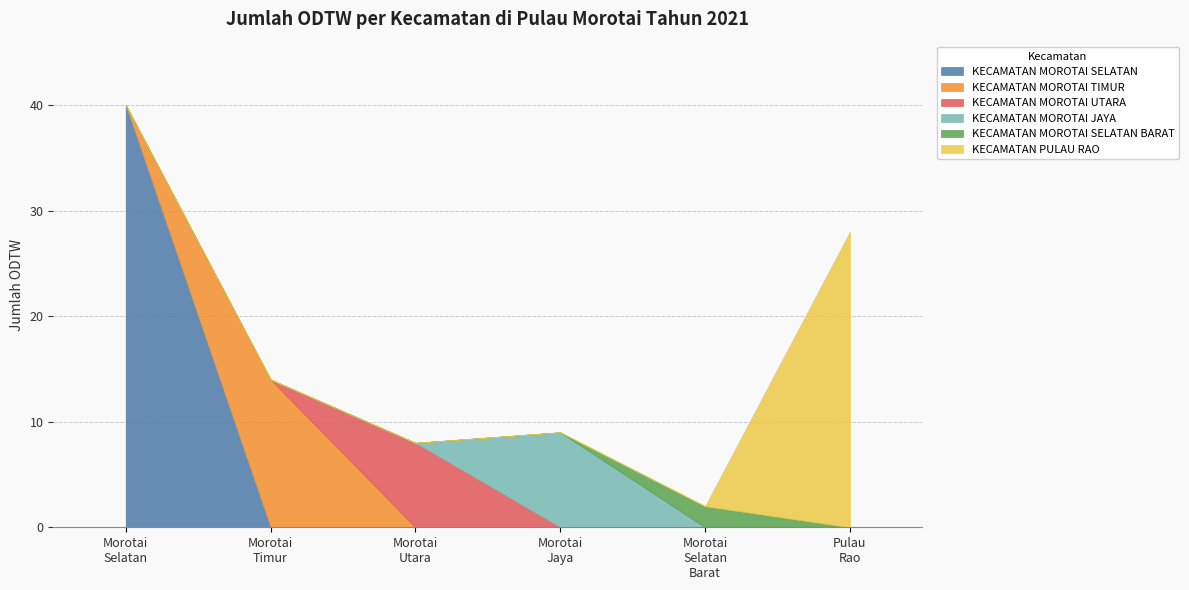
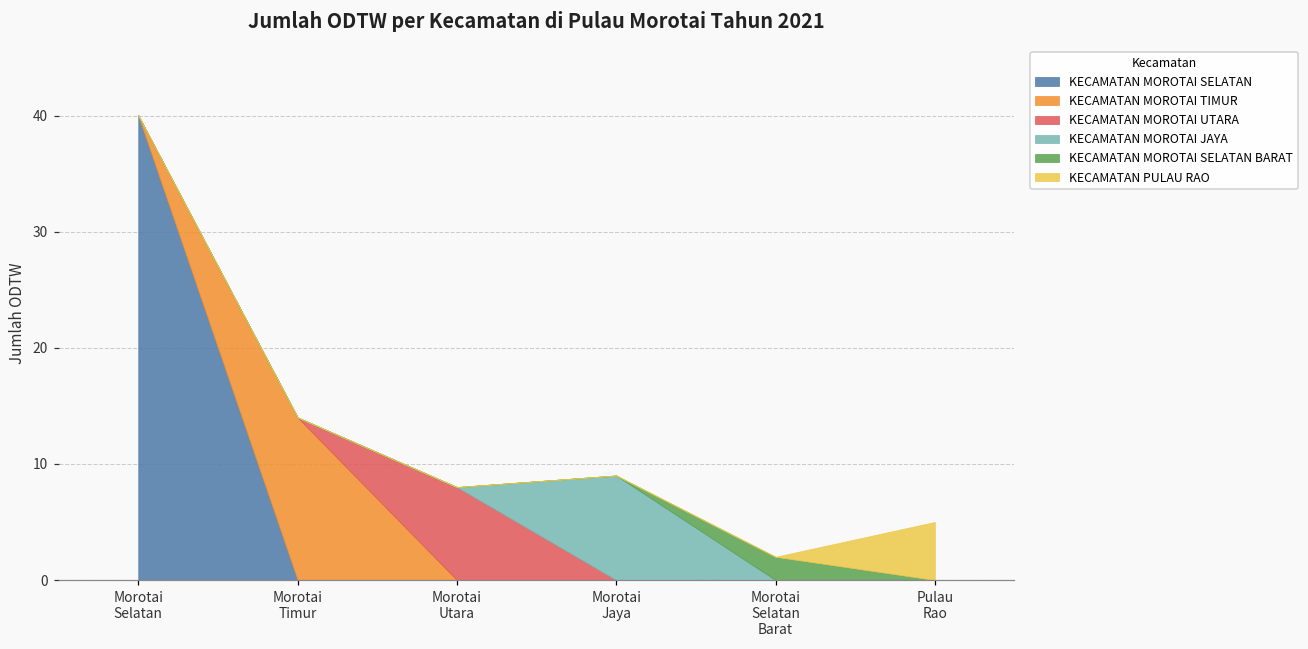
KECAMATAN PULAU RAO, Pulau Rao: 28 -> 5
